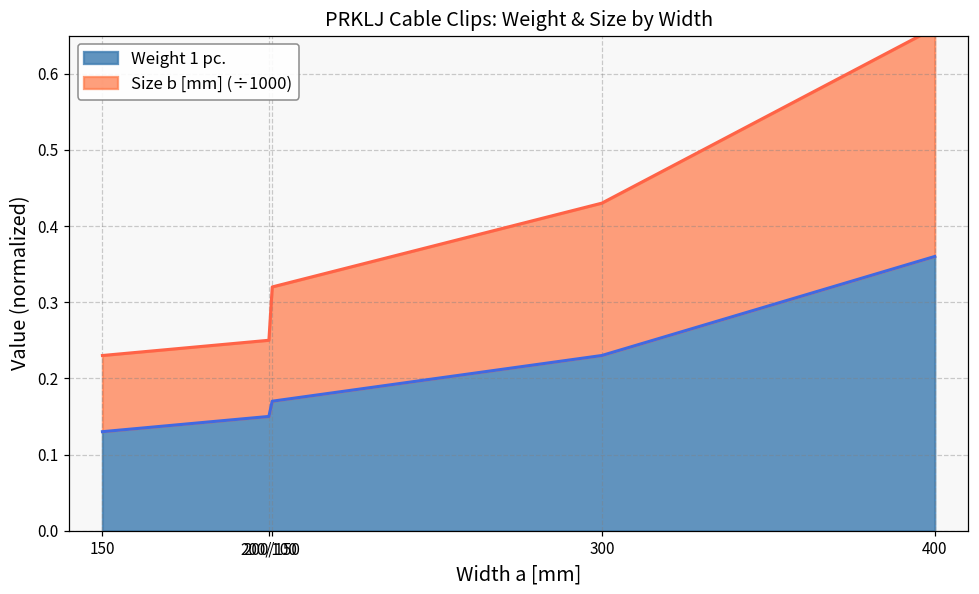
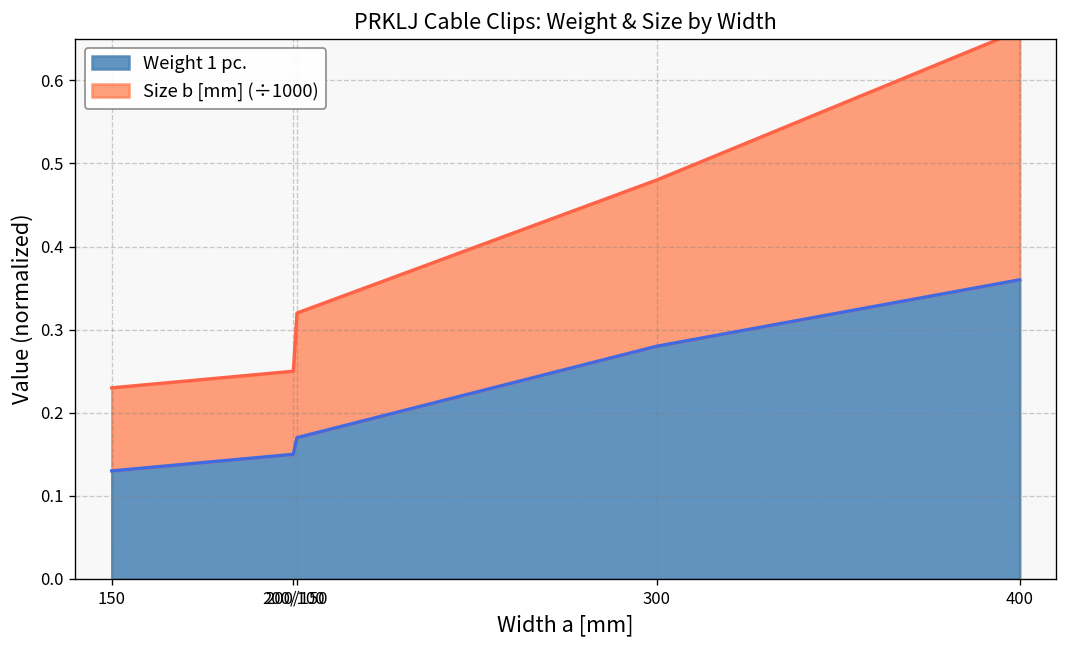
Weight 1 pc., 300: 0.23 -> 0.28
